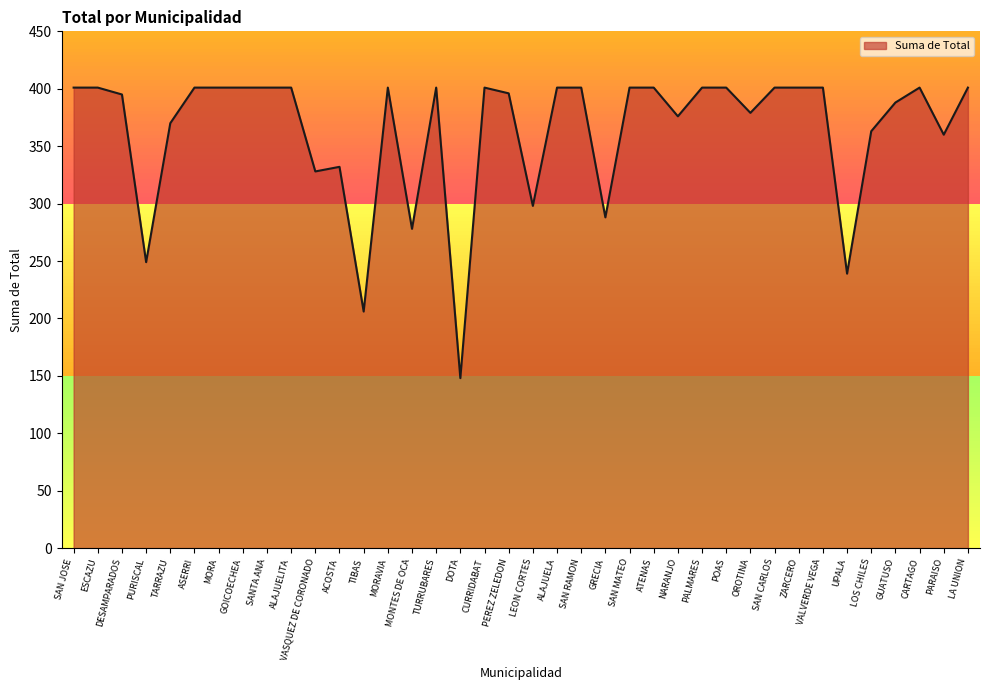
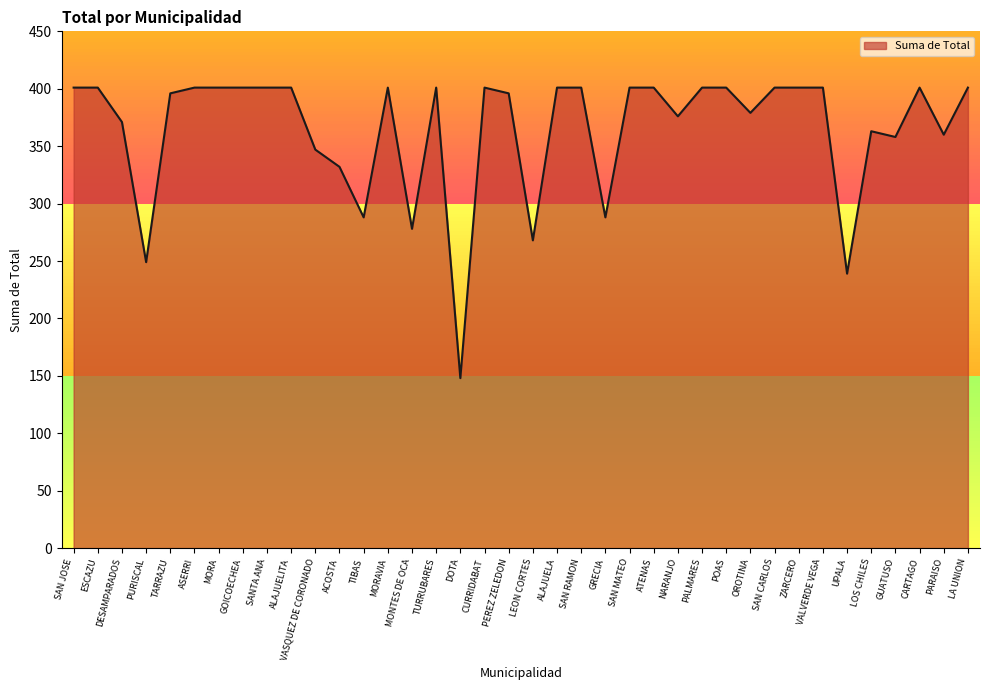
DESAMPARADOS: 395 -> 371
TARRAZU: 370 -> 396
VASQUEZ DE CORONADO: 328 -> 347
TIBAS: 206 -> 288
LEON CORTES: 298 -> 268
GUATUSO: 388 -> 358
